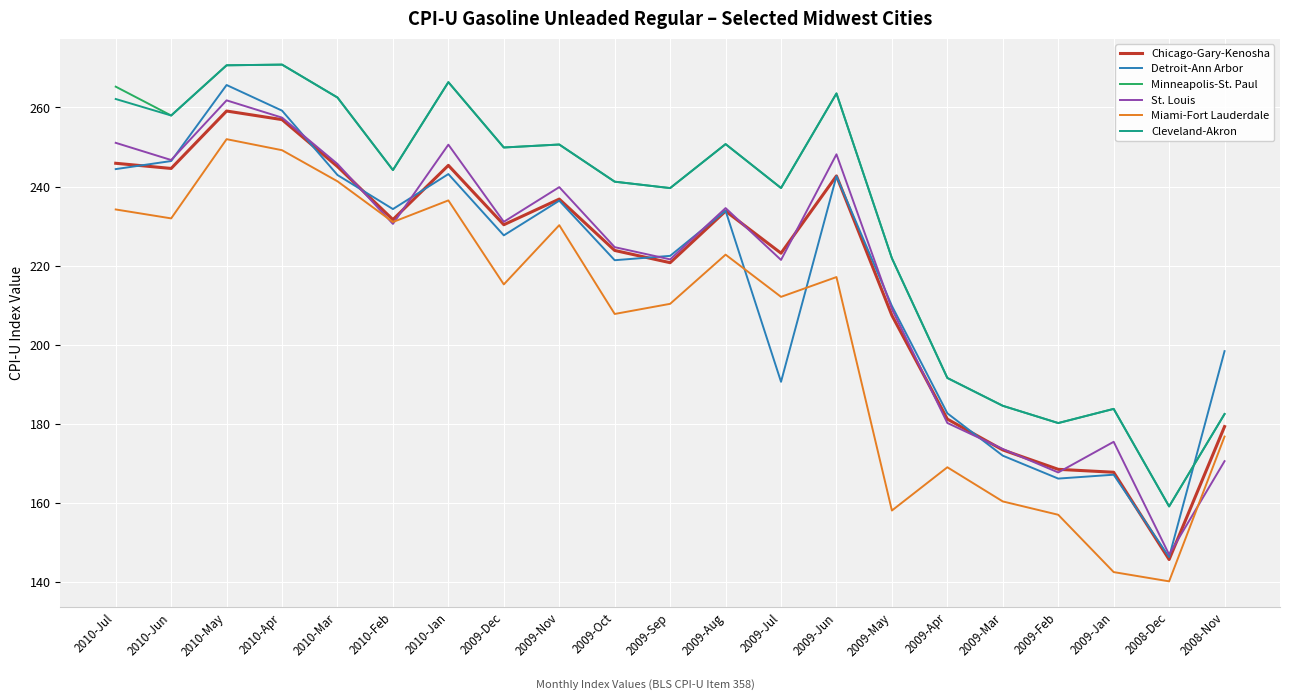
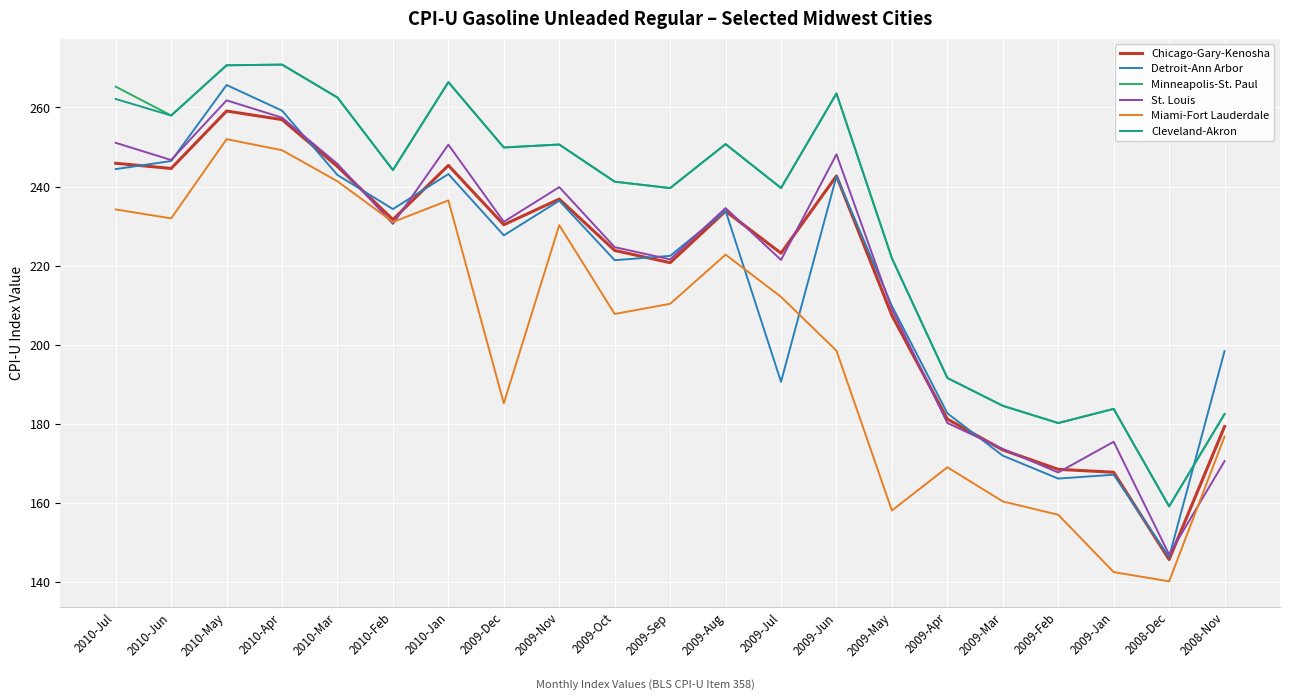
Miami-Fort Lauderdale, 2009-Dec: 215 -> 185
Miami-Fort Lauderdale, 2009-Jun: 217 -> 198
